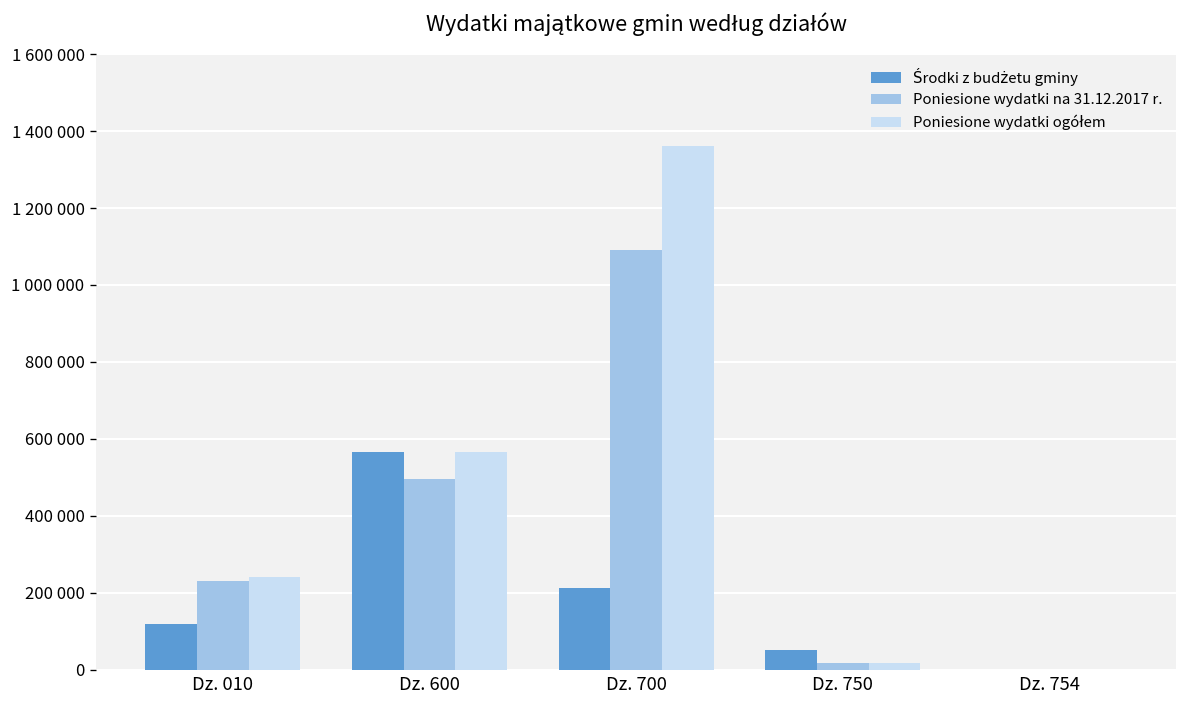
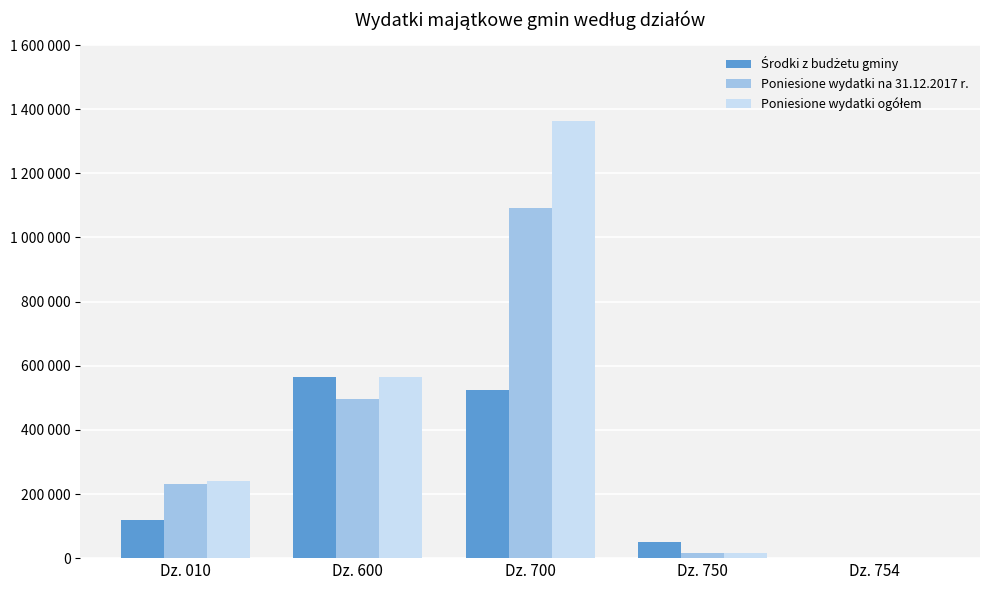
Środki z budżetu gminy, Dz. 700: 210000 -> 520000
